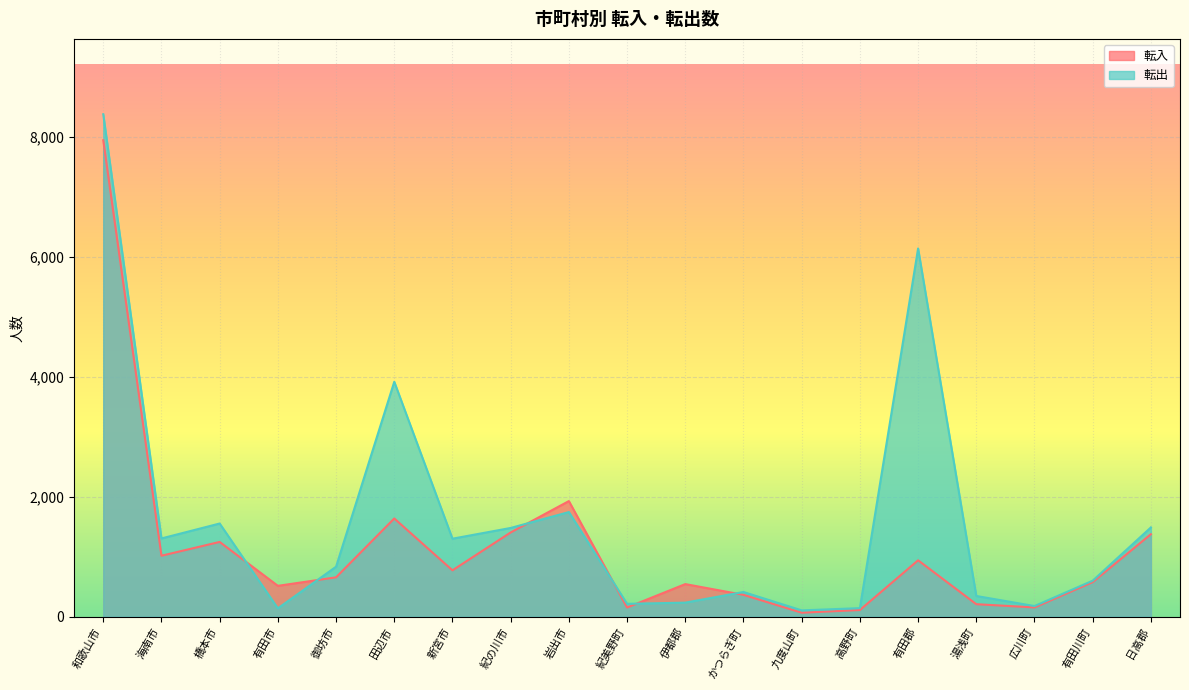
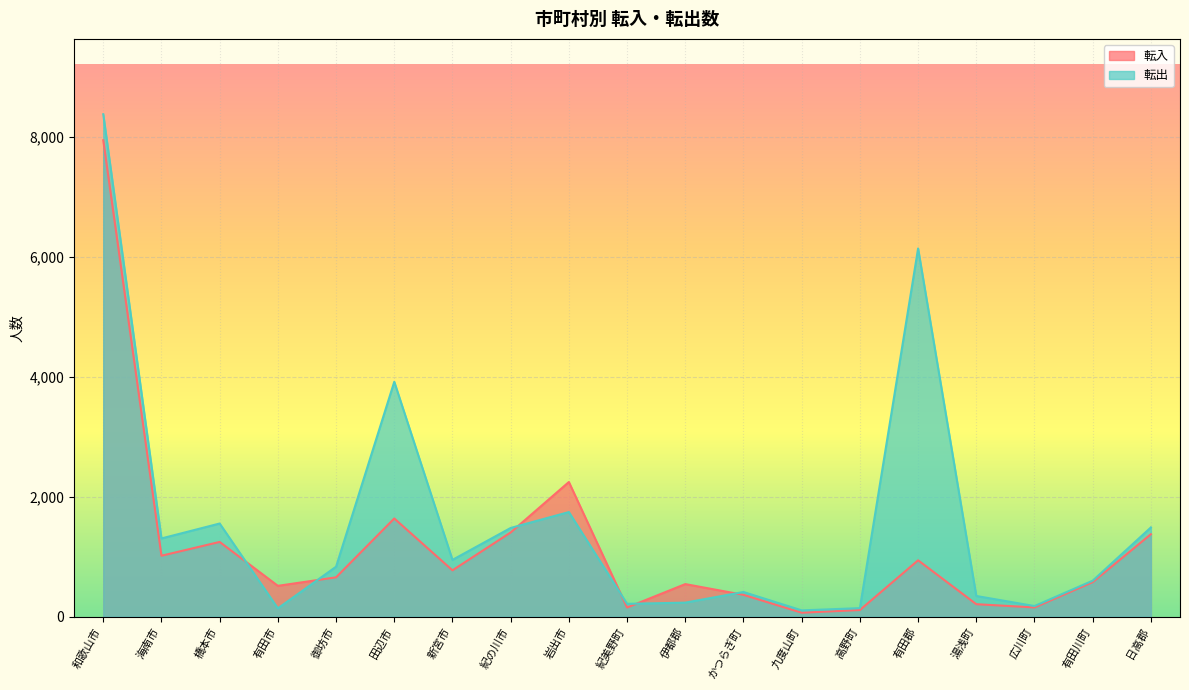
転出, 新宮市: 1,300 -> 900
転入, 岩出市: 1,900 -> 2,200
